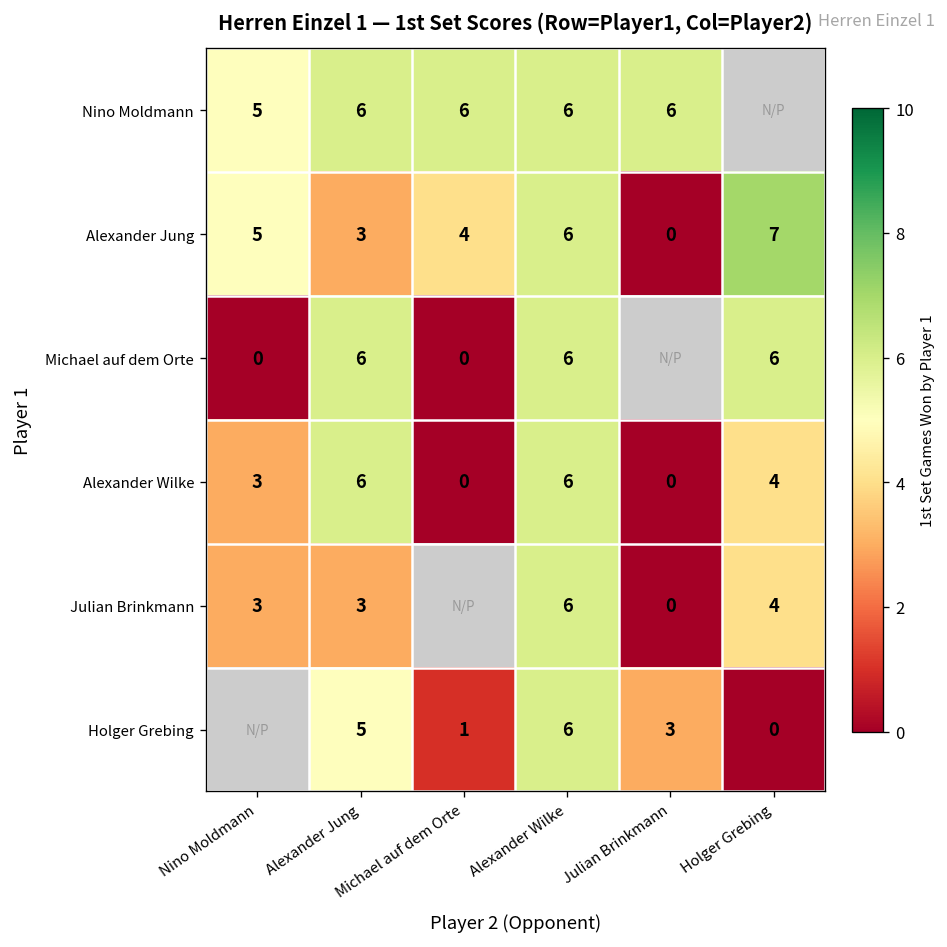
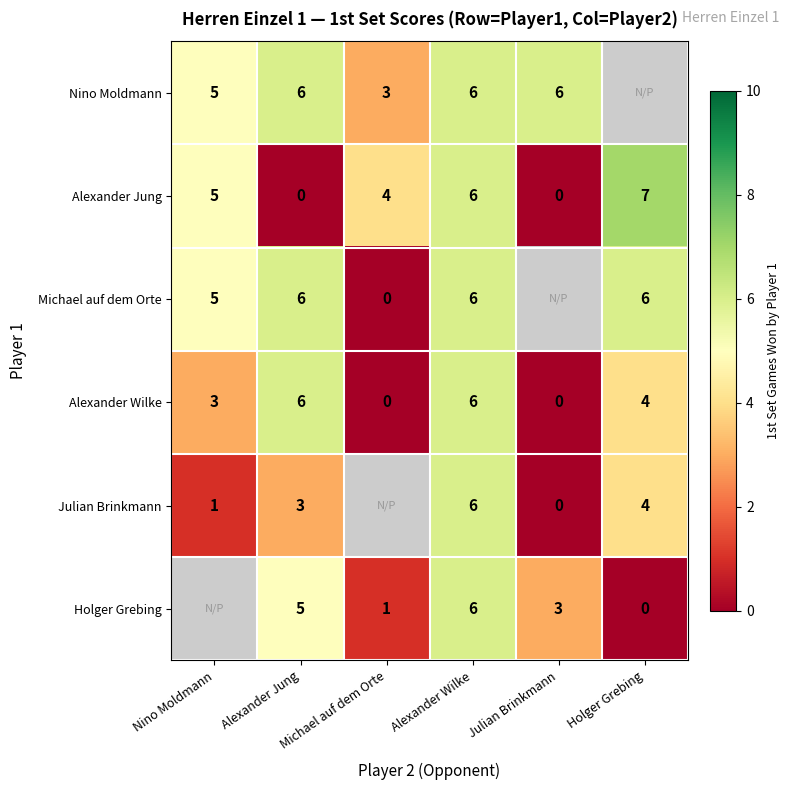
Nino Moldmann, Michael auf dem Orte: 6 -> 3
Alexander Jung, Alexander Jung: 3 -> 0
Michael auf dem Orte, Nino Moldmann: 0 -> 5
Julian Brinkmann, Nino Moldmann: 3 -> 1
